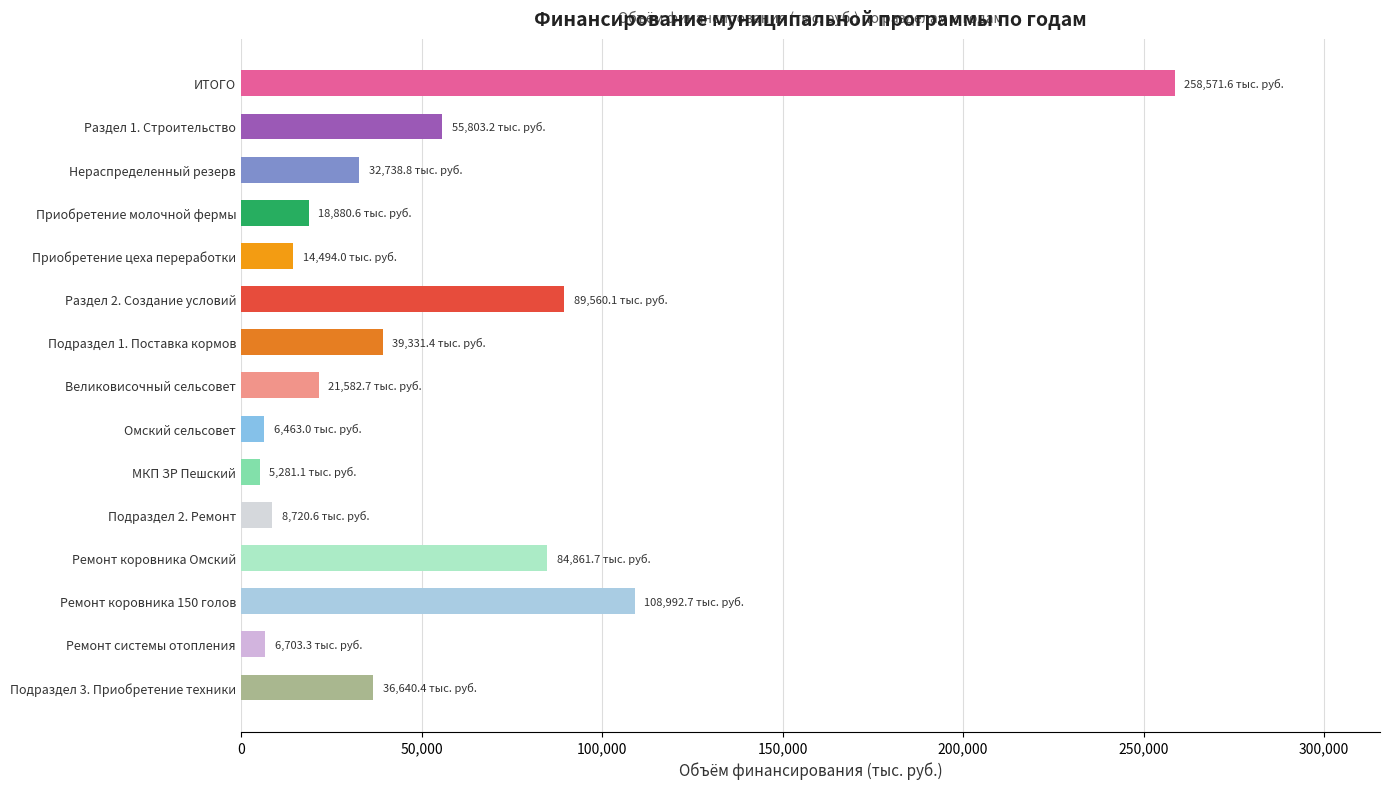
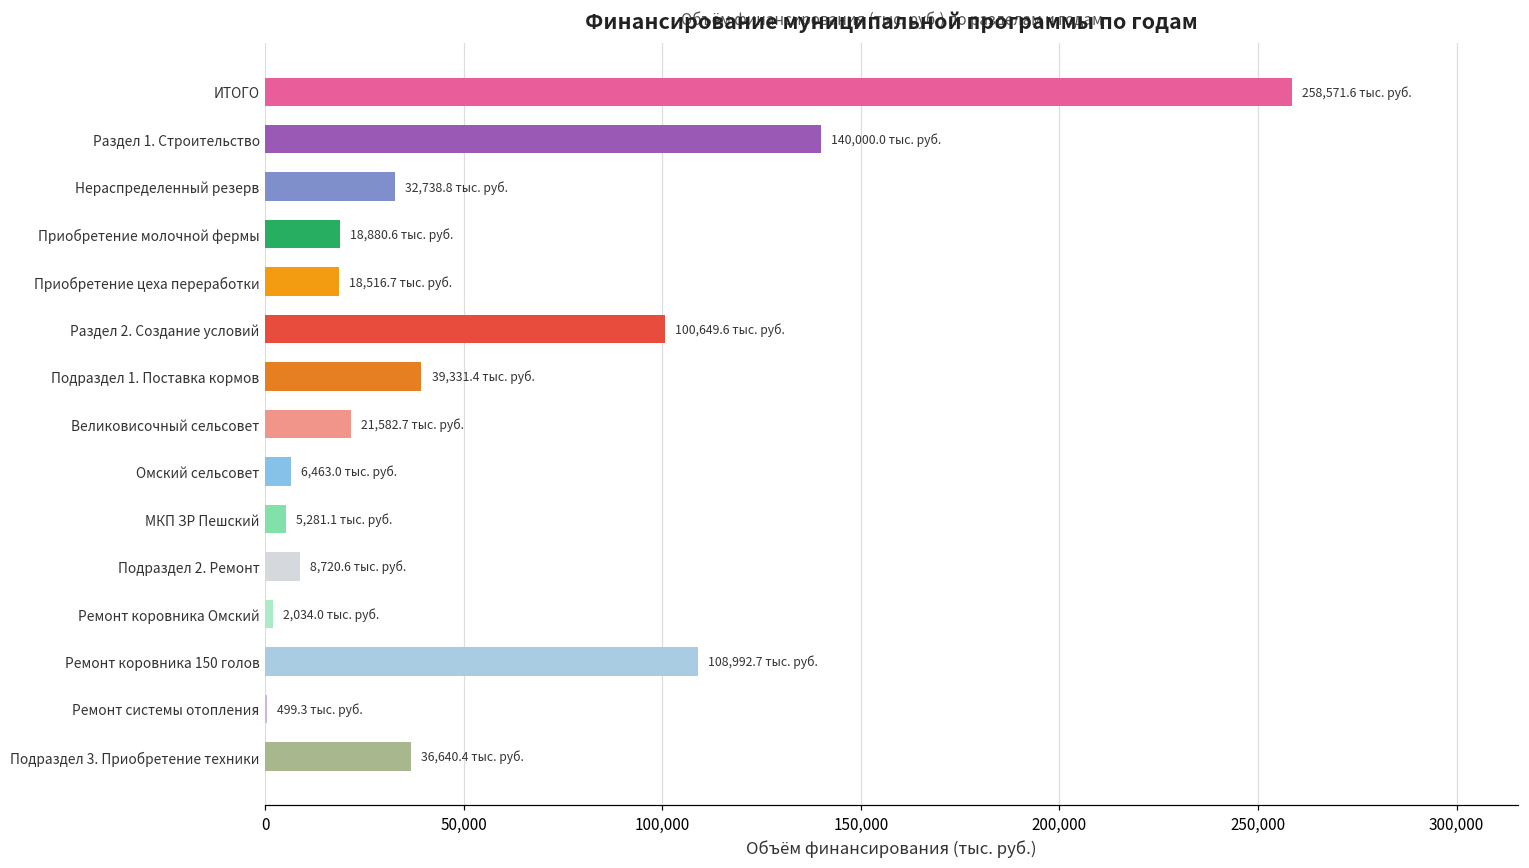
Раздел 1. Строительство: 55,803.2 -> 140,000.0
Приобретение цеха переработки: 14,494.0 -> 18,516.7
Раздел 2. Создание условий: 89,560.1 -> 100,649.6
Ремонт коровника Омский: 84,861.7 -> 2,034.0
Ремонт системы отопления: 6,703.3 -> 499.3
